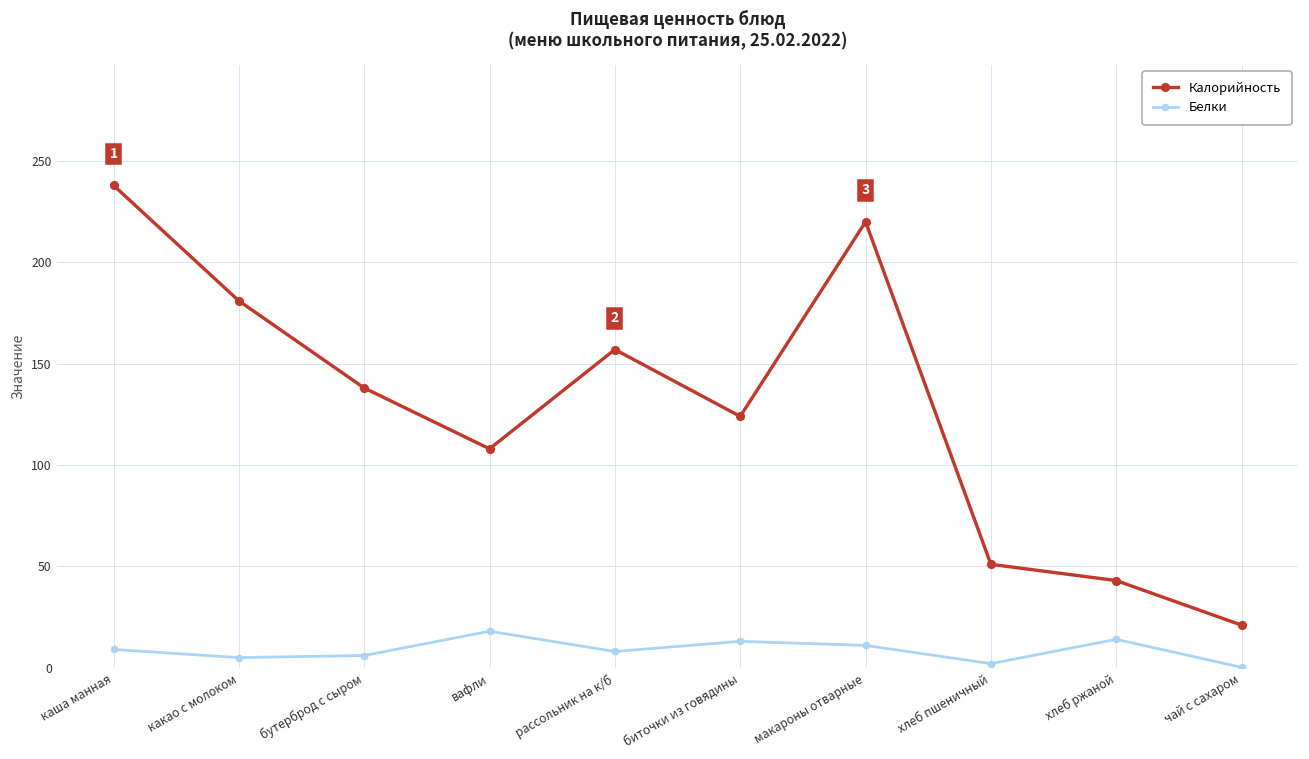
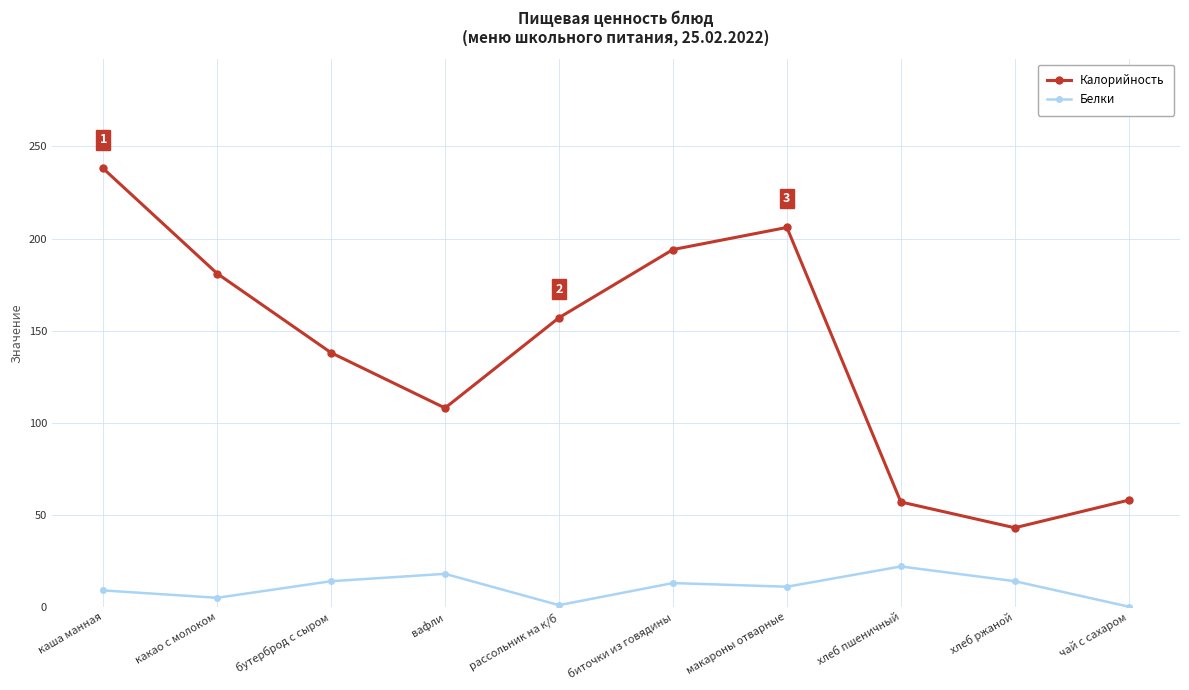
Белки, бутерброд с сыром: 6 -> 14
Белки, рассольник на к/б: 8 -> 1
Калорийность, биточки из говядины: 124 -> 194
Калорийность, макароны отварные: 220 -> 206
Калорийность, хлеб пшеничный: 51 -> 57
Белки, хлеб пшеничный: 2 -> 22
Калорийность, чай с сахаром: 21 -> 58
